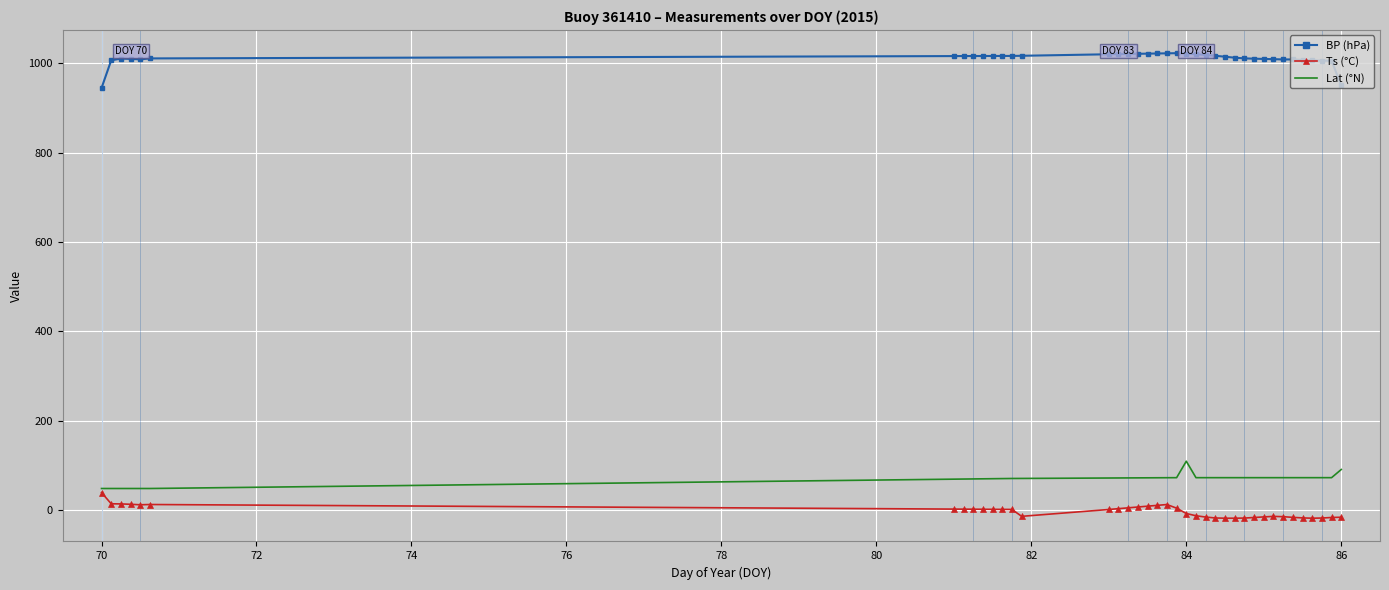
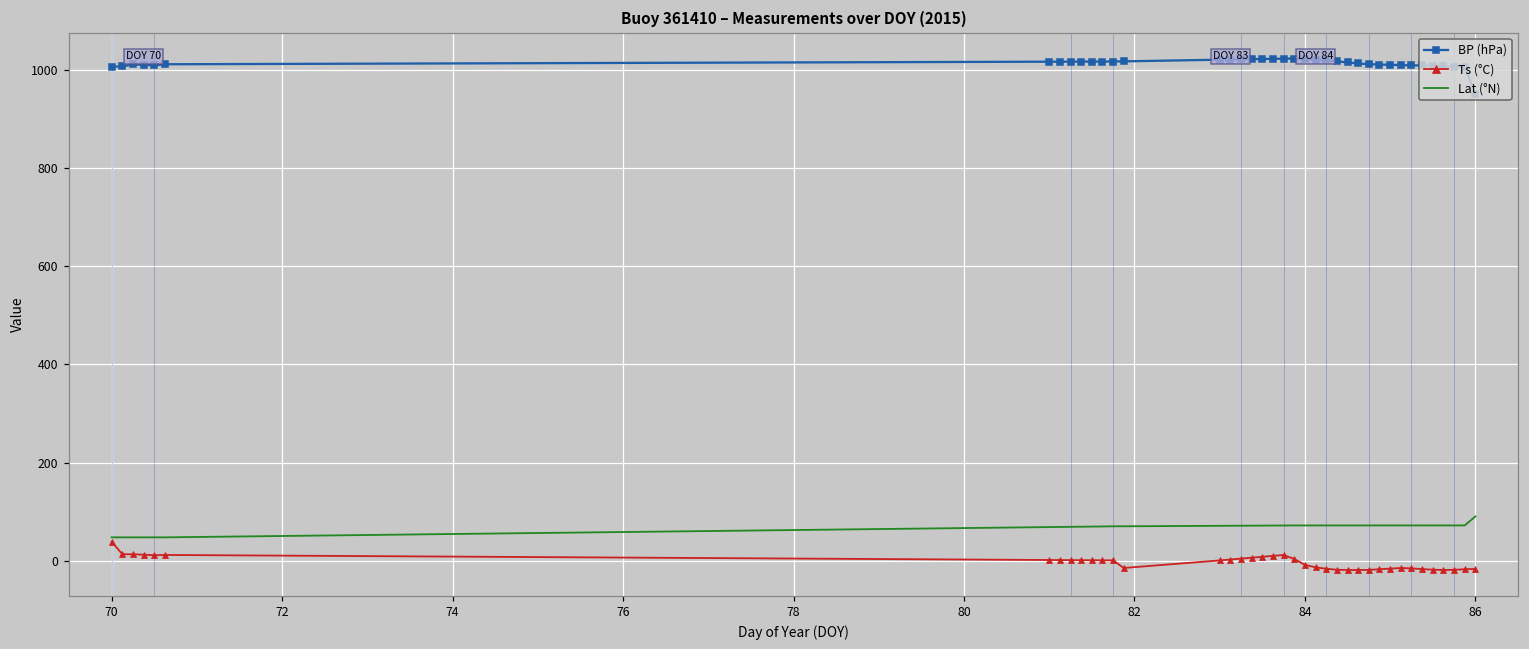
BP (hPa), 70: 940 -> 1010
Lat (°N), 84: 110 -> 70
